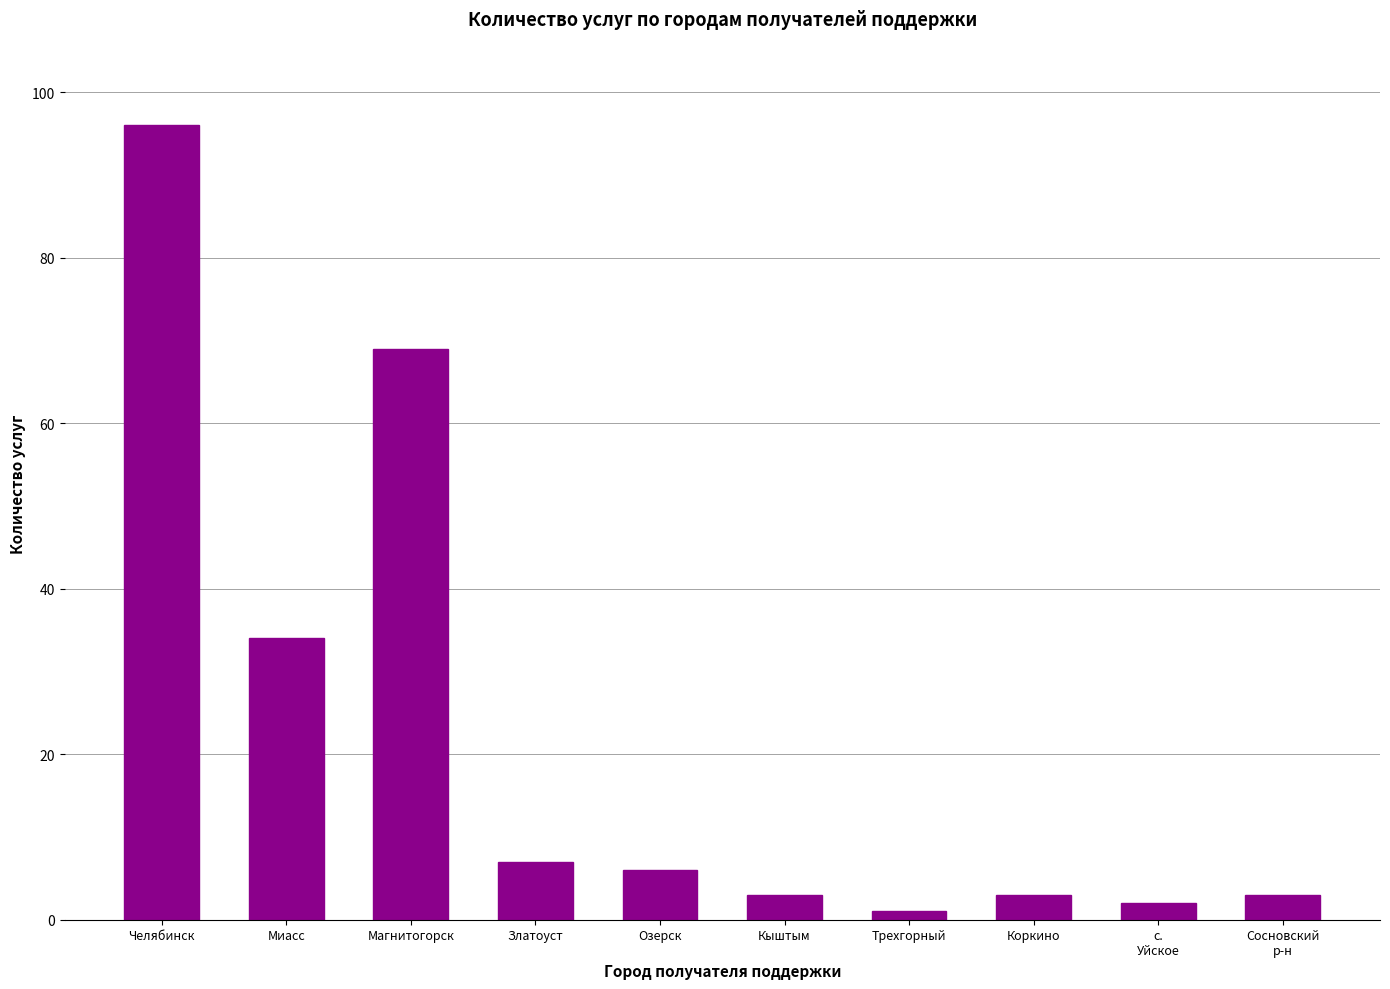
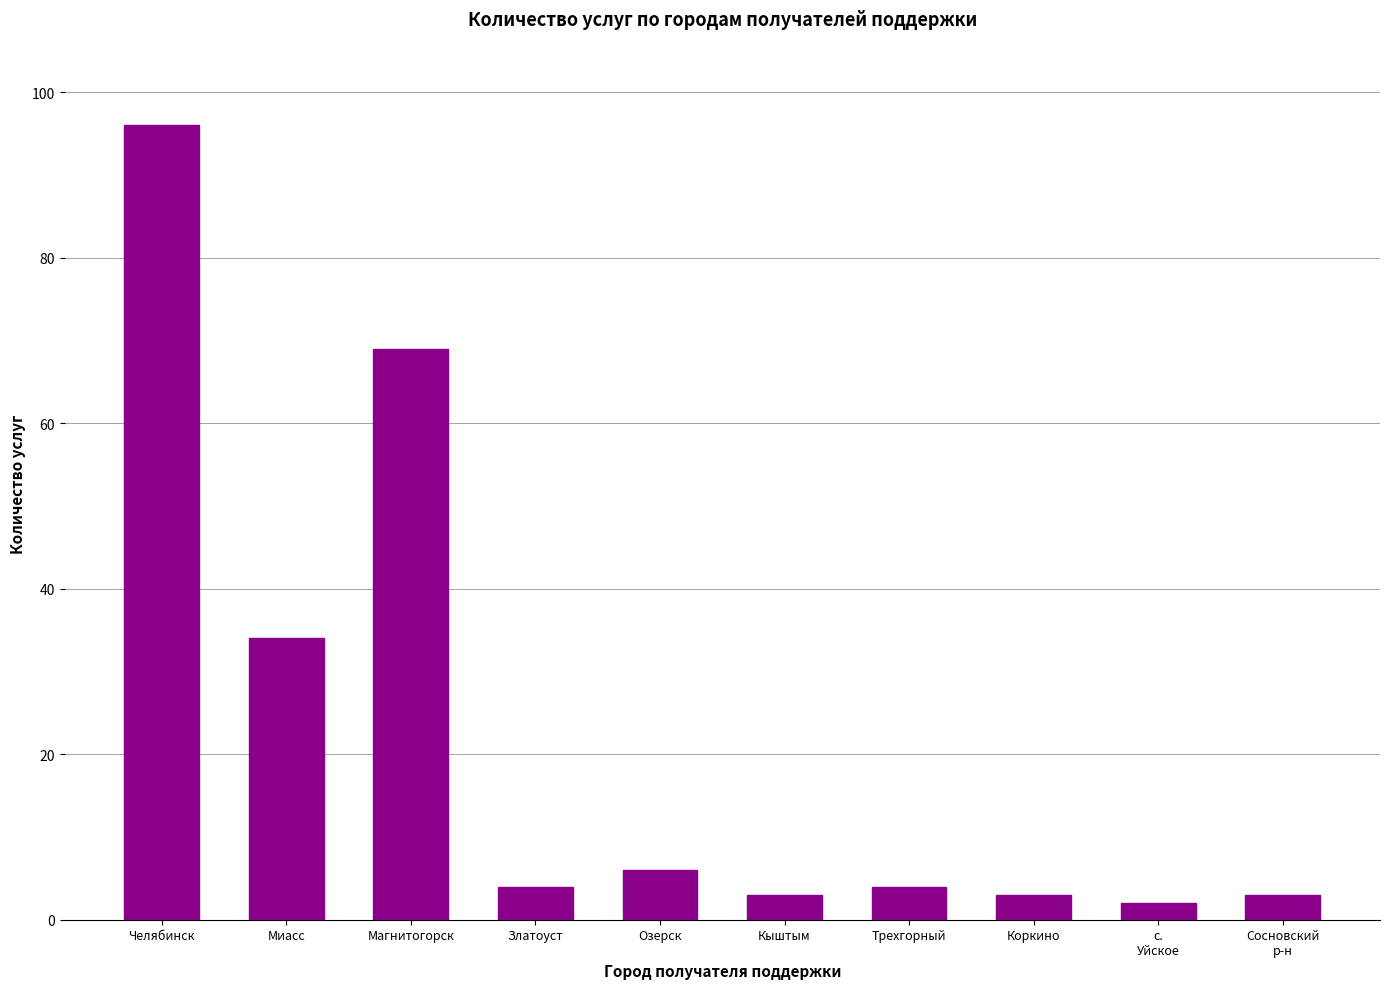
Златоуст: 7 -> 4
Трехгорный: 1 -> 4
